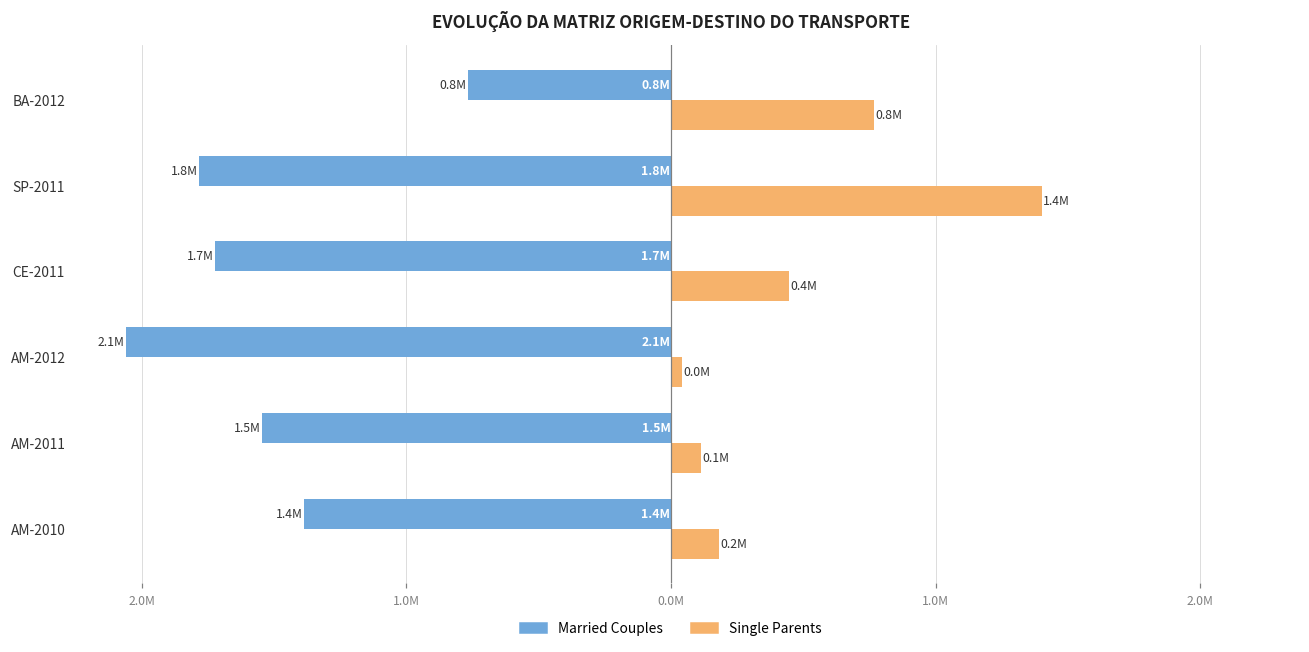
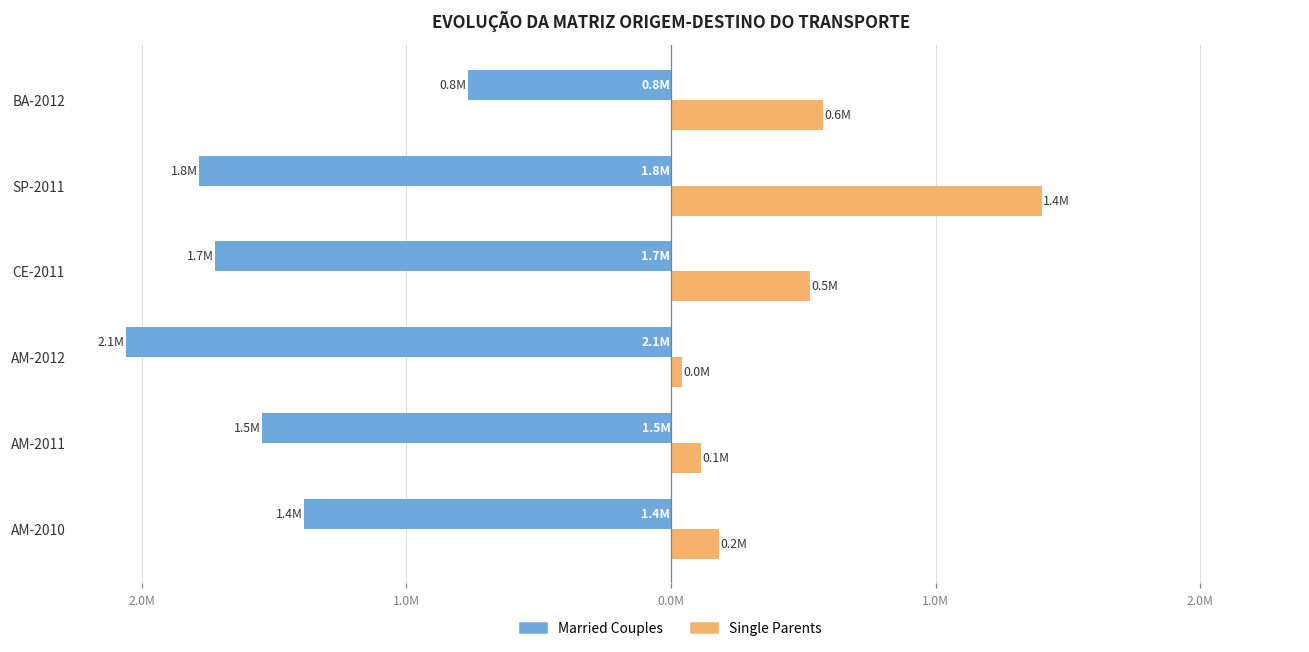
Single Parents, BA-2012: 0.8M -> 0.6M
Single Parents, CE-2011: 0.4M -> 0.5M
